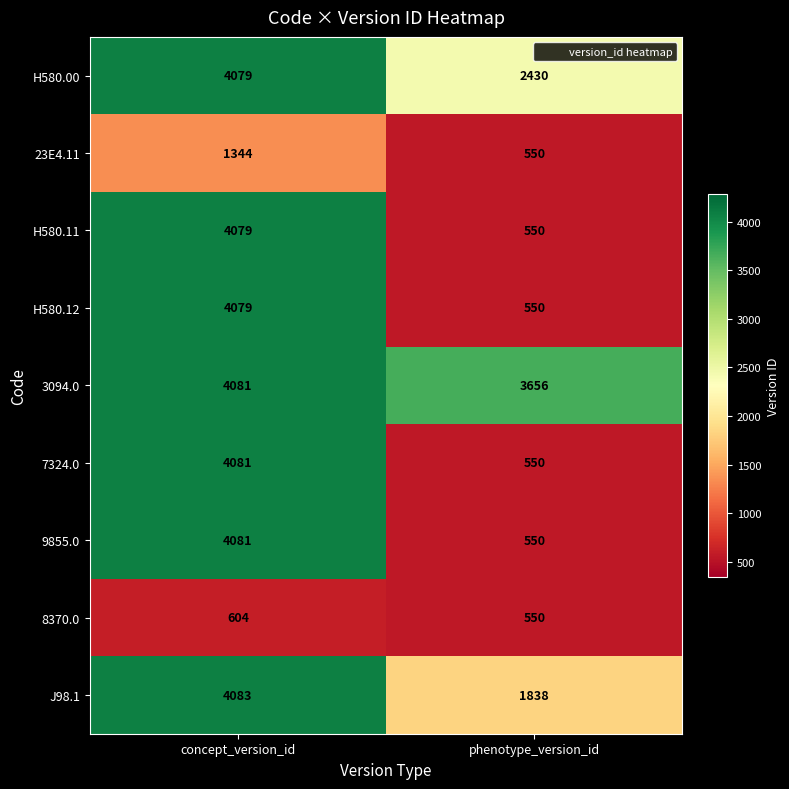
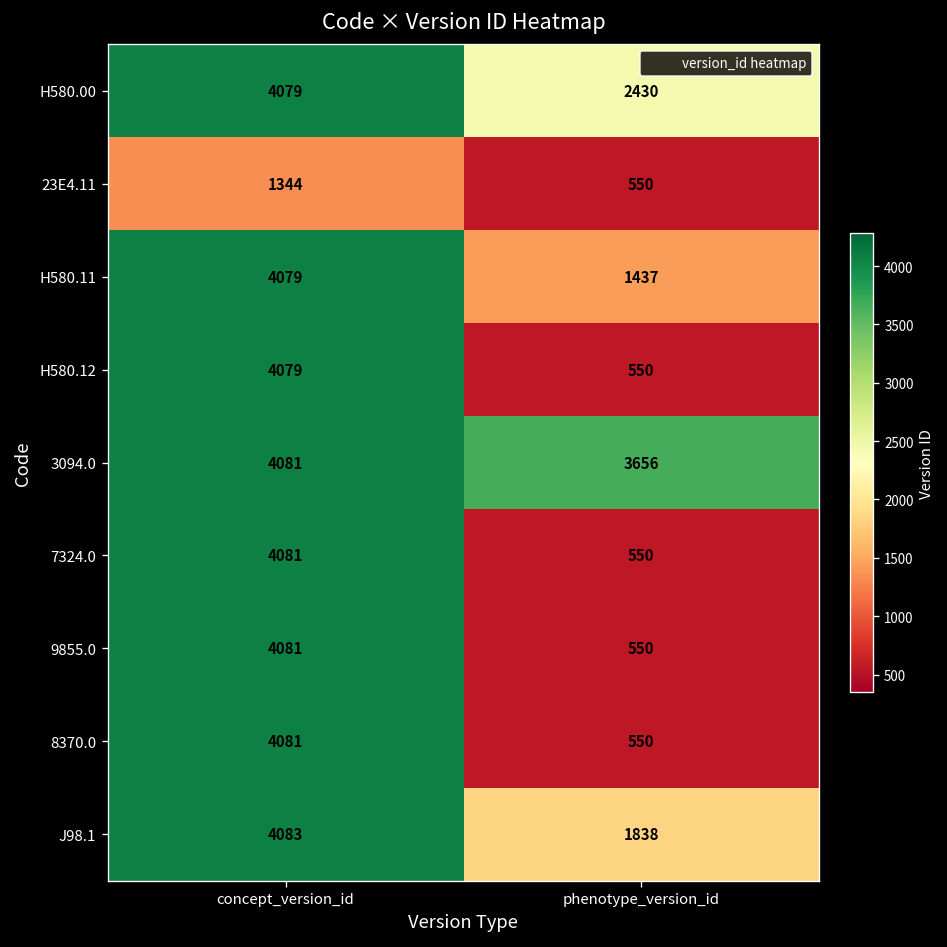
H580.11, phenotype_version_id: 550 -> 1437
8370.0, concept_version_id: 604 -> 4081
